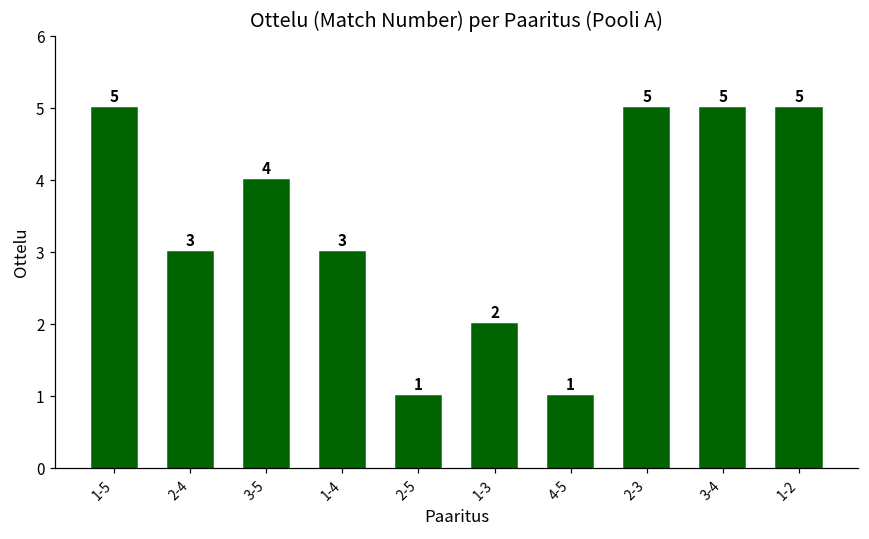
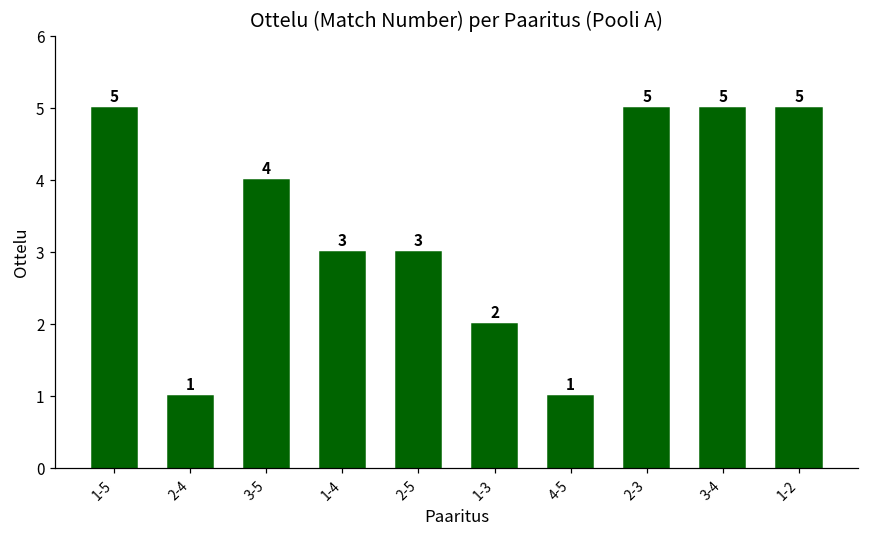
2-4: 3 -> 1
2-5: 1 -> 3
